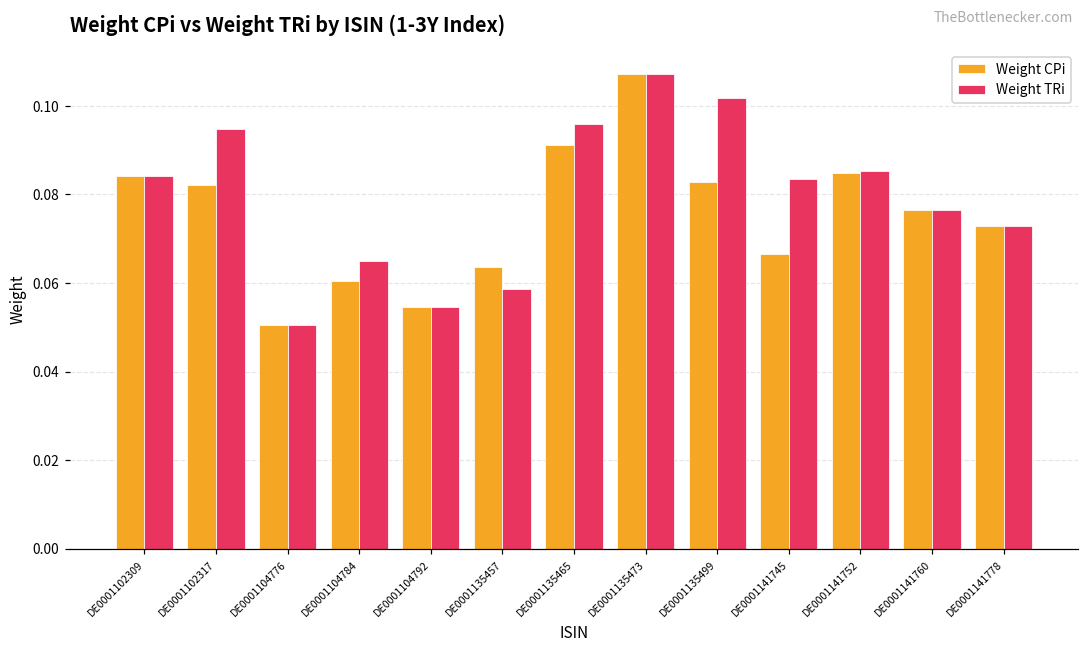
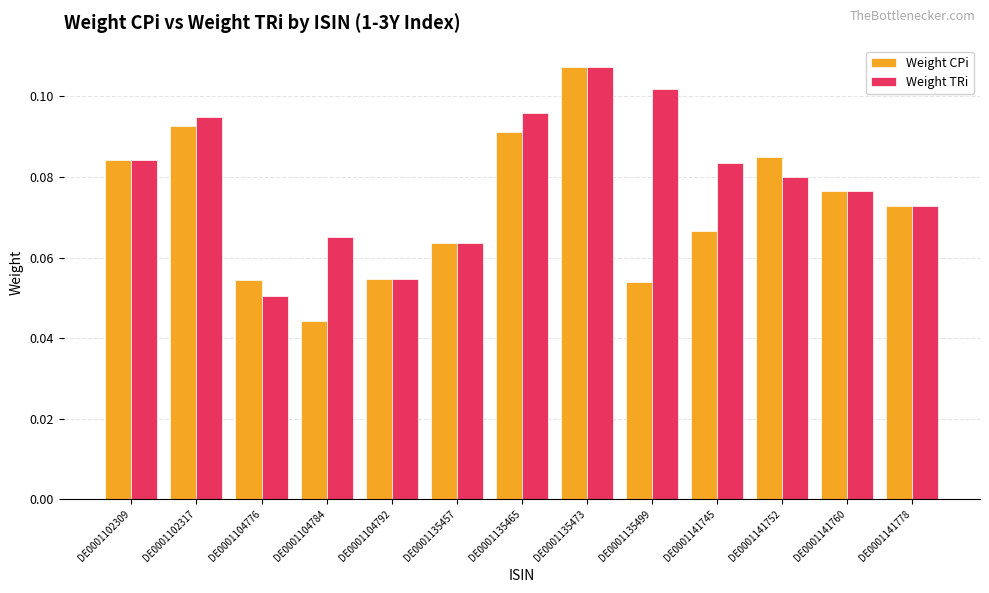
Weight CPi, DE0001102317: 0.082 -> 0.093
Weight CPi, DE0001104776: 0.051 -> 0.054
Weight CPi, DE0001104784: 0.060 -> 0.044
Weight TRi, DE0001135457: 0.059 -> 0.064
Weight CPi, DE0001135499: 0.083 -> 0.054
Weight TRi, DE0001141752: 0.085 -> 0.080
